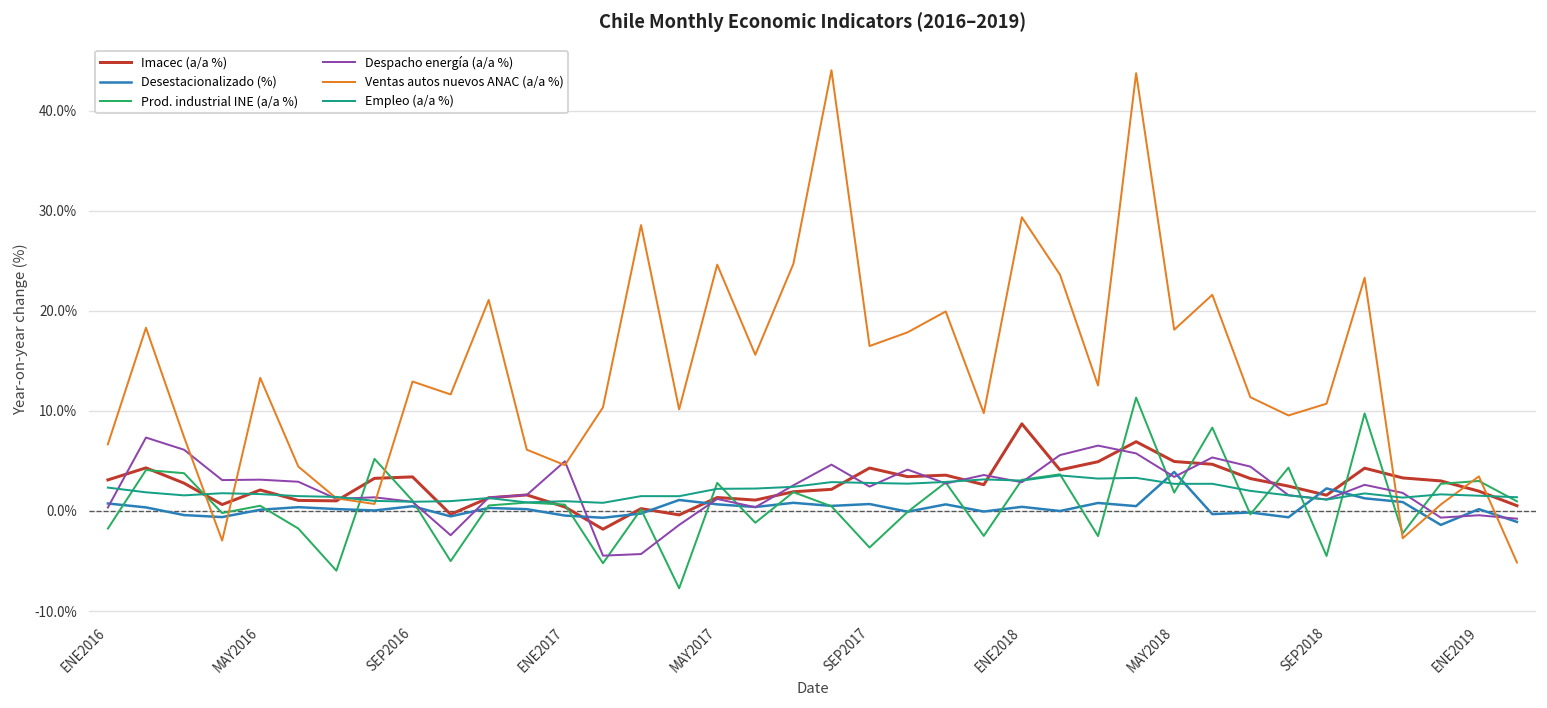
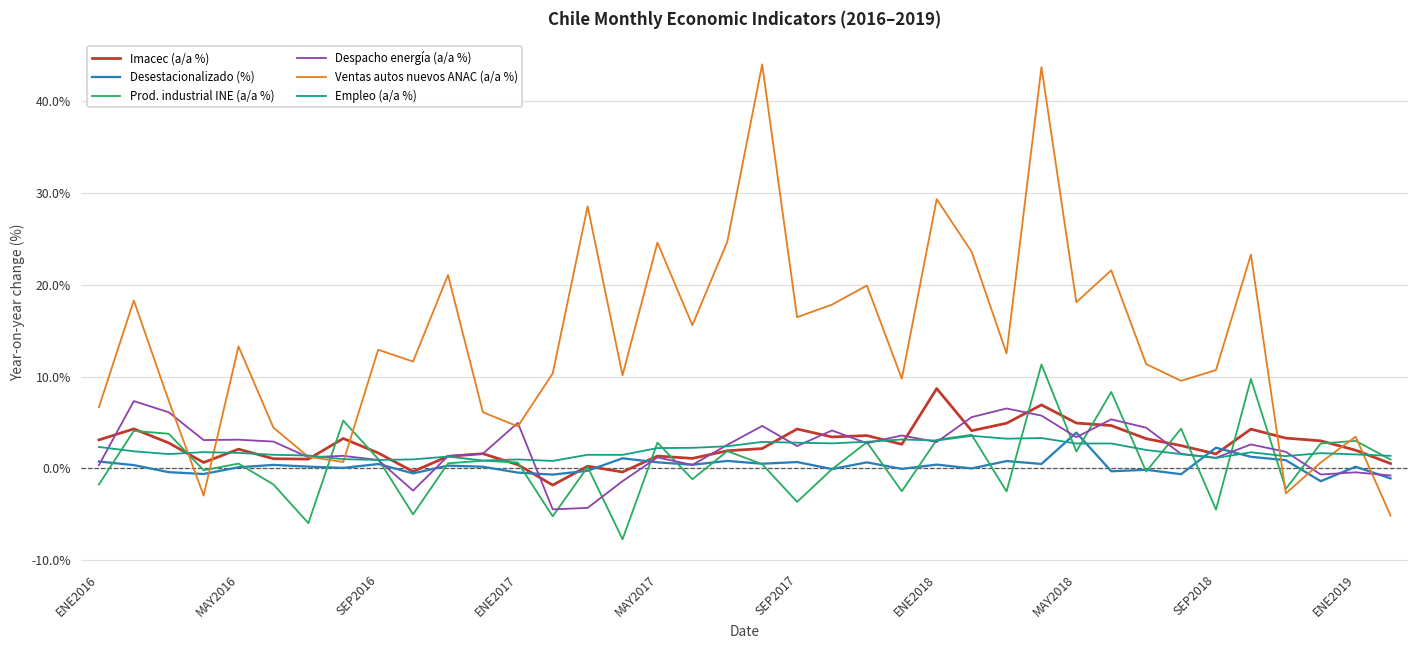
Imacec (a/a %), SEP2016: 3% -> 2%
